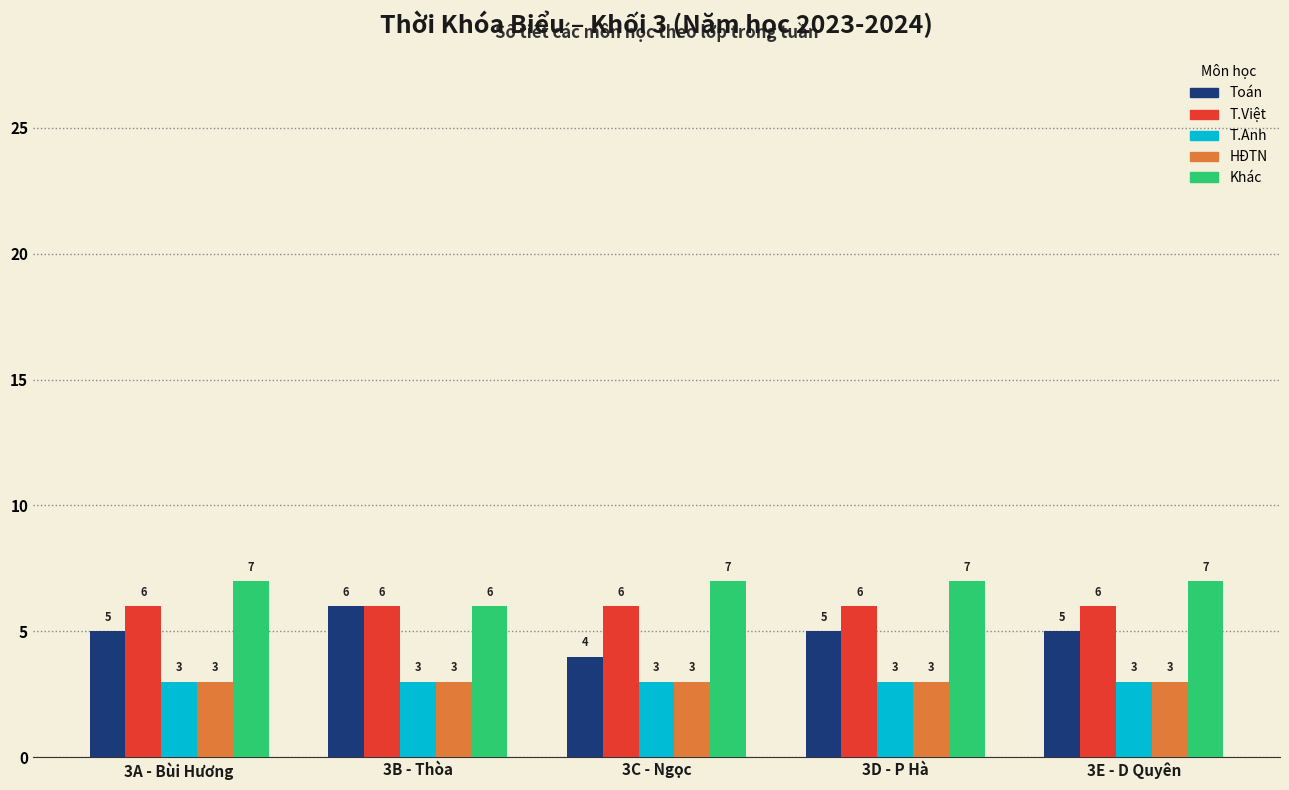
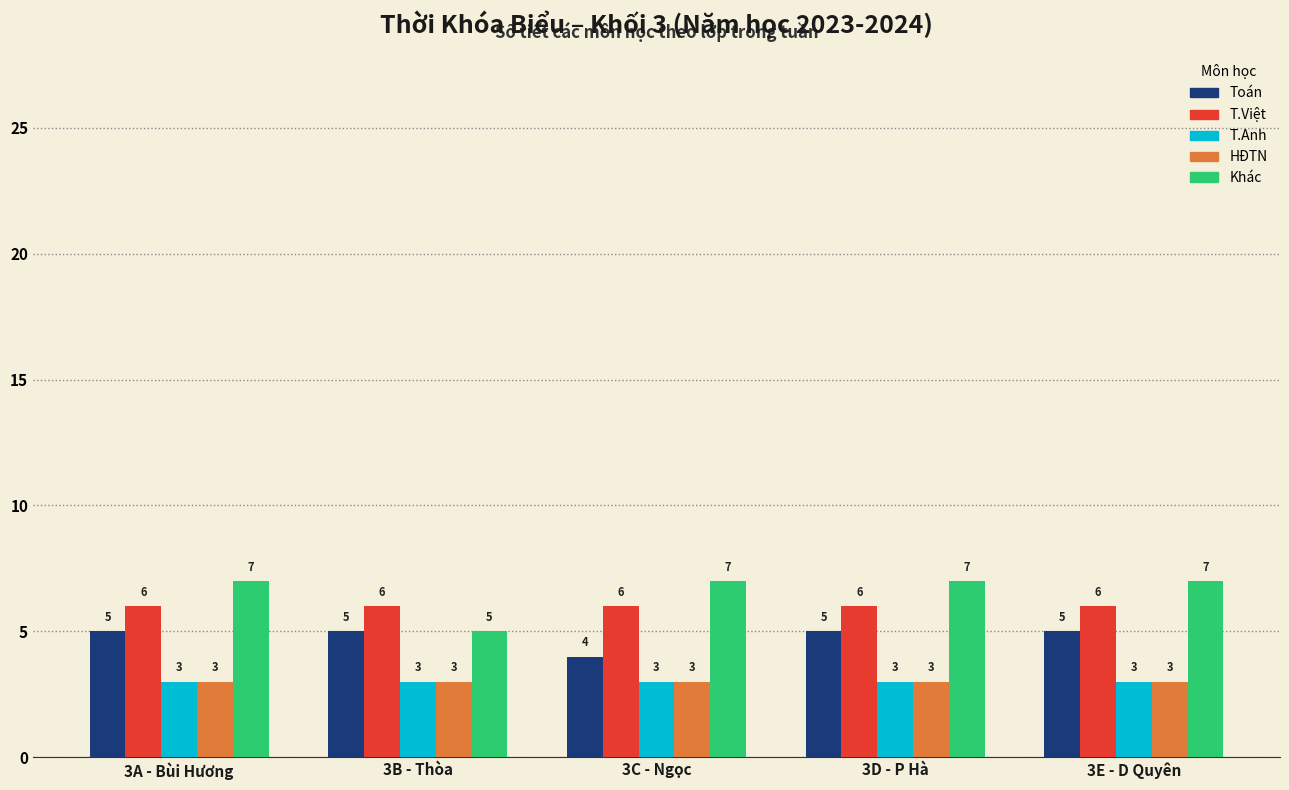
Toán, 3B - Thòa: 6 -> 5
Khác, 3B - Thòa: 6 -> 5
